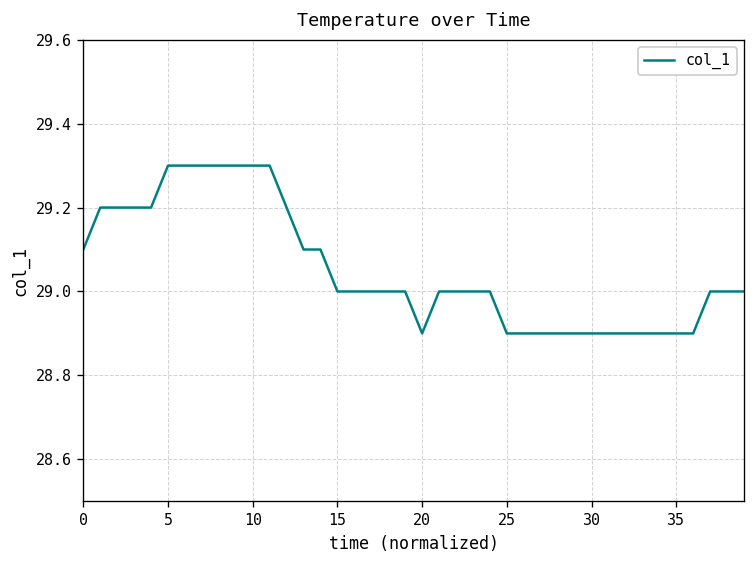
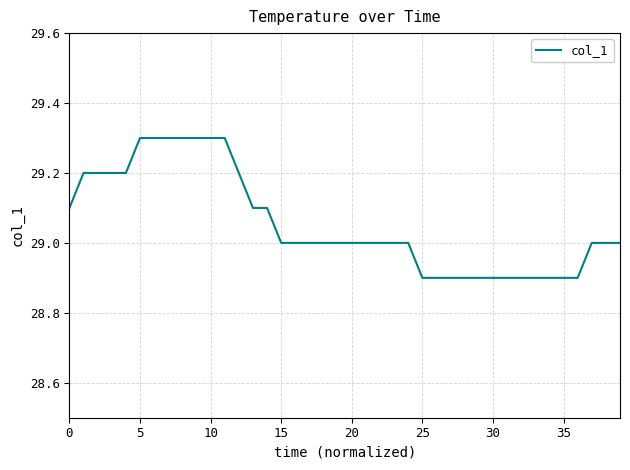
20: 28.9 -> 29.0
